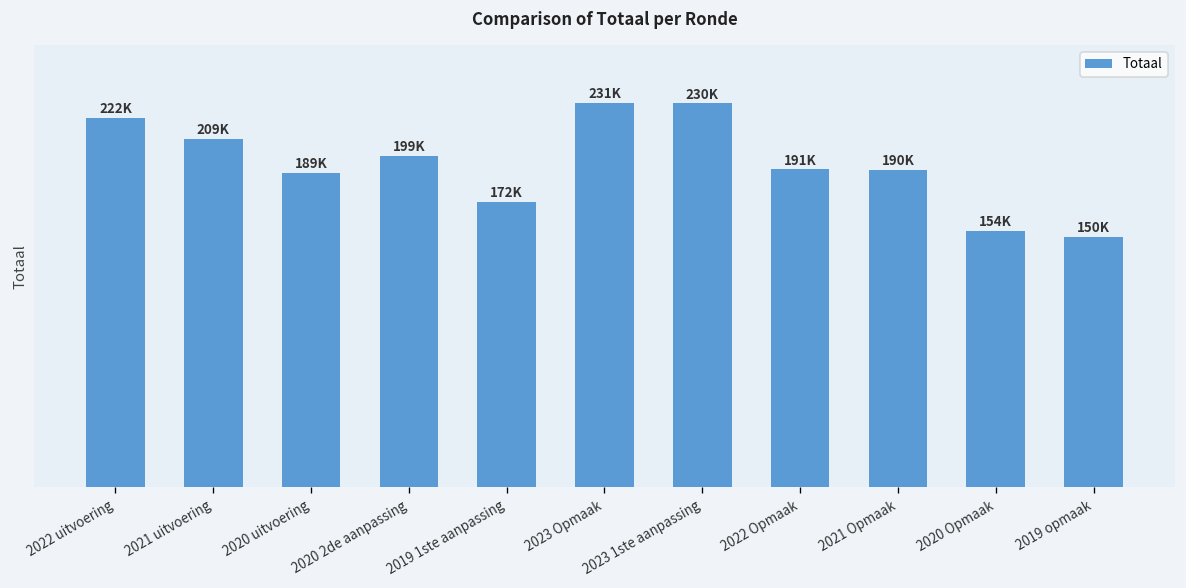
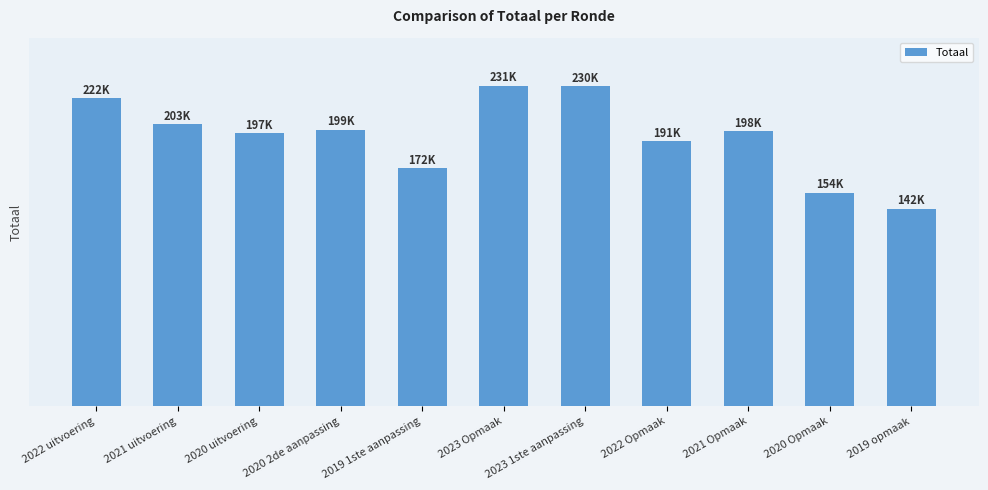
2021 uitvoering: 209K -> 203K
2020 uitvoering: 189K -> 197K
2021 Opmaak: 190K -> 198K
2019 opmaak: 150K -> 142K
